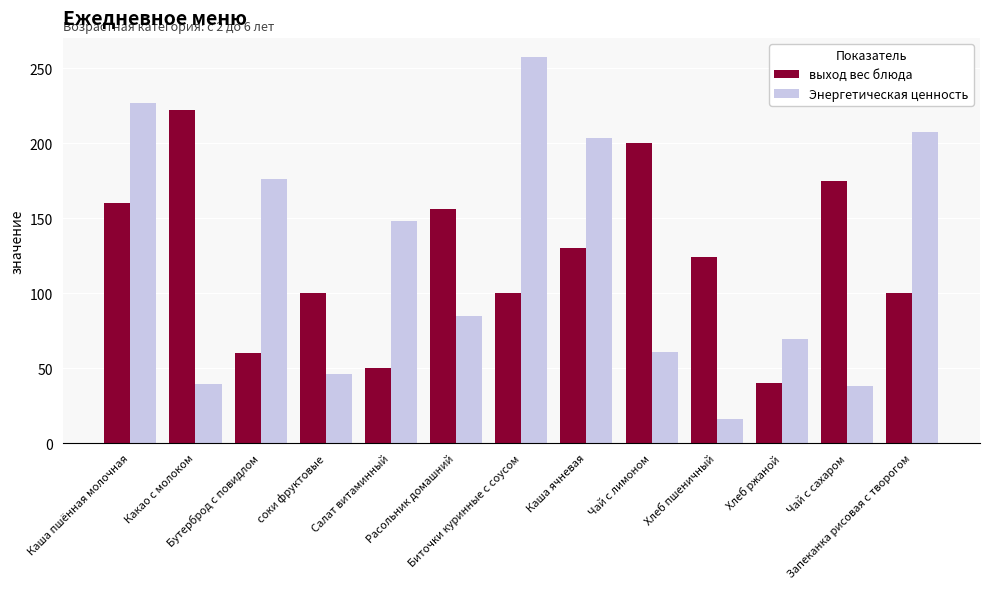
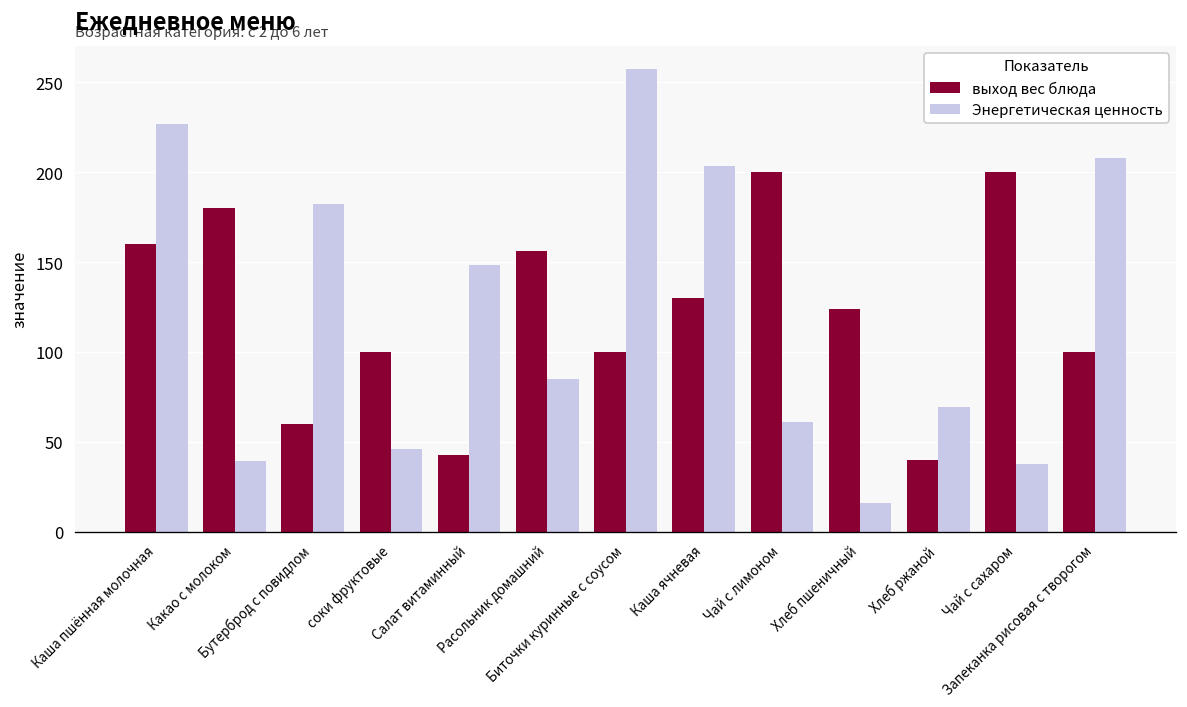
выход вес блюда, Какао с молоком: 222 -> 180
Энергетическая ценность, Бутерброд с повидлом: 176 -> 182
выход вес блюда, Салат витаминный: 50 -> 43
выход вес блюда, Чай с сахаром: 175 -> 200
